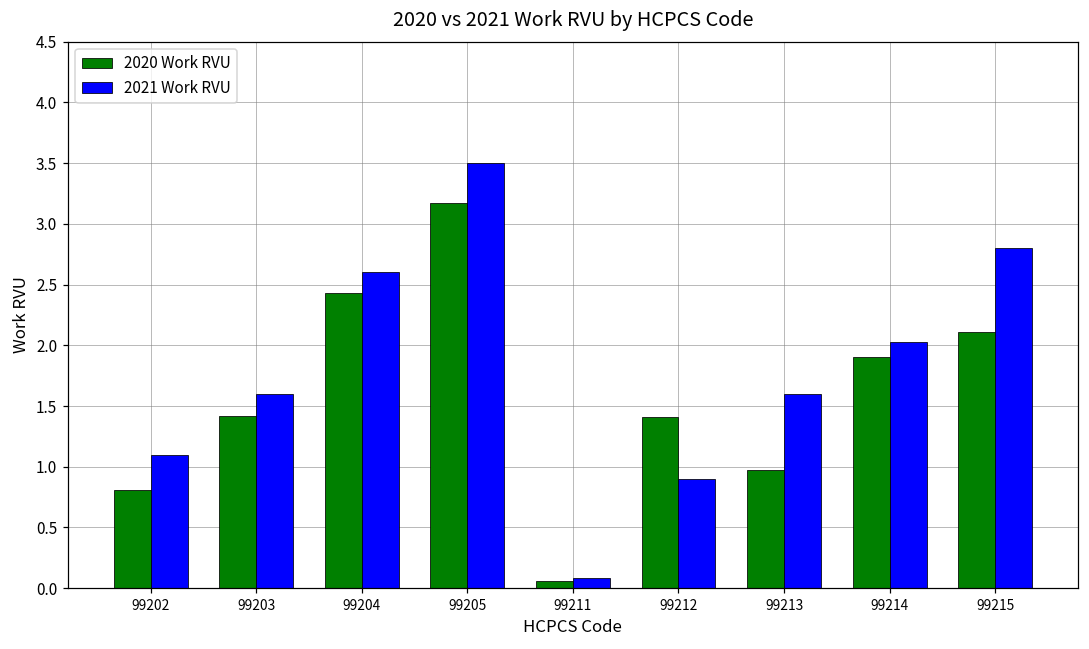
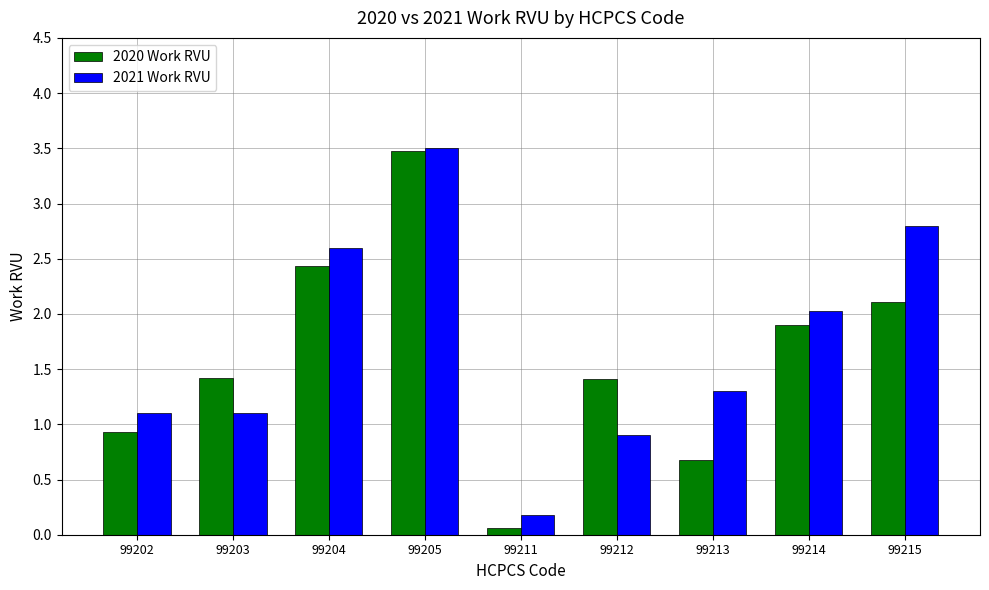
2020 Work RVU, 99202: 0.81 -> 0.93
2021 Work RVU, 99203: 1.6 -> 1.1
2020 Work RVU, 99205: 3.17 -> 3.48
2021 Work RVU, 99211: 0.08 -> 0.18
2020 Work RVU, 99213: 0.97 -> 0.68
2021 Work RVU, 99213: 1.6 -> 1.3
